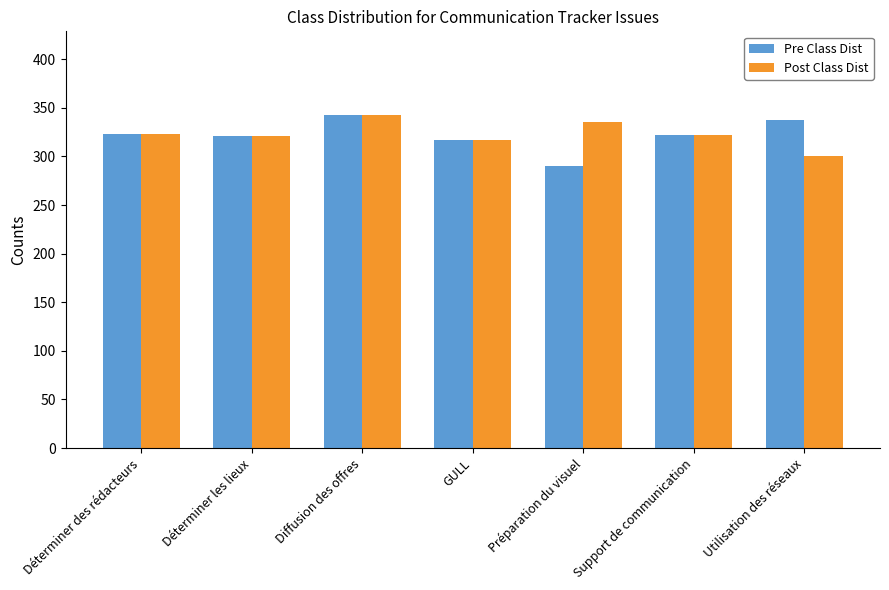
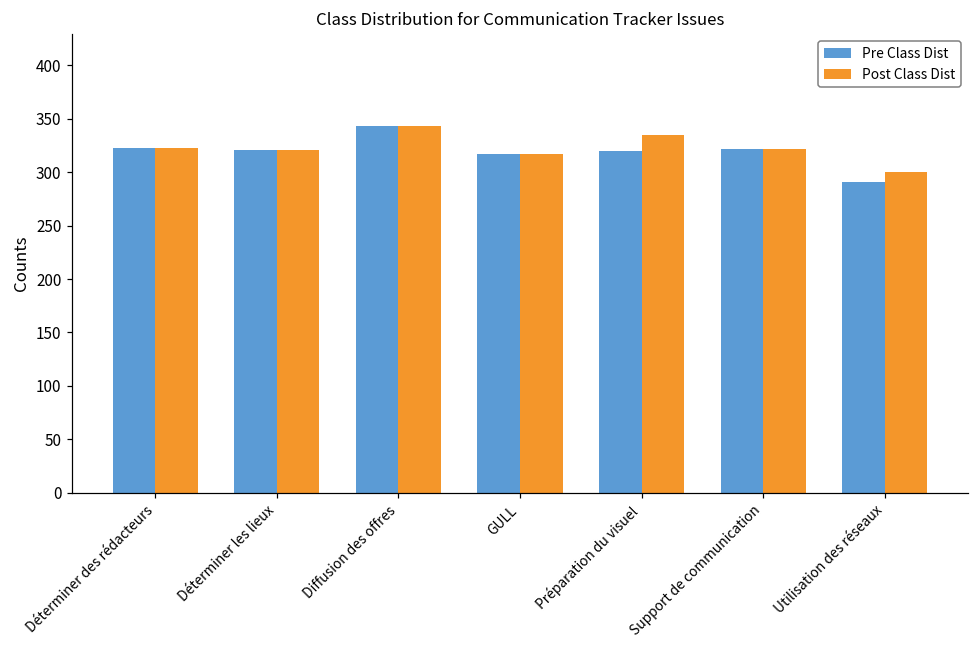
Pre Class Dist, Préparation du visuel: 290 -> 320
Pre Class Dist, Utilisation des réseaux: 340 -> 290
